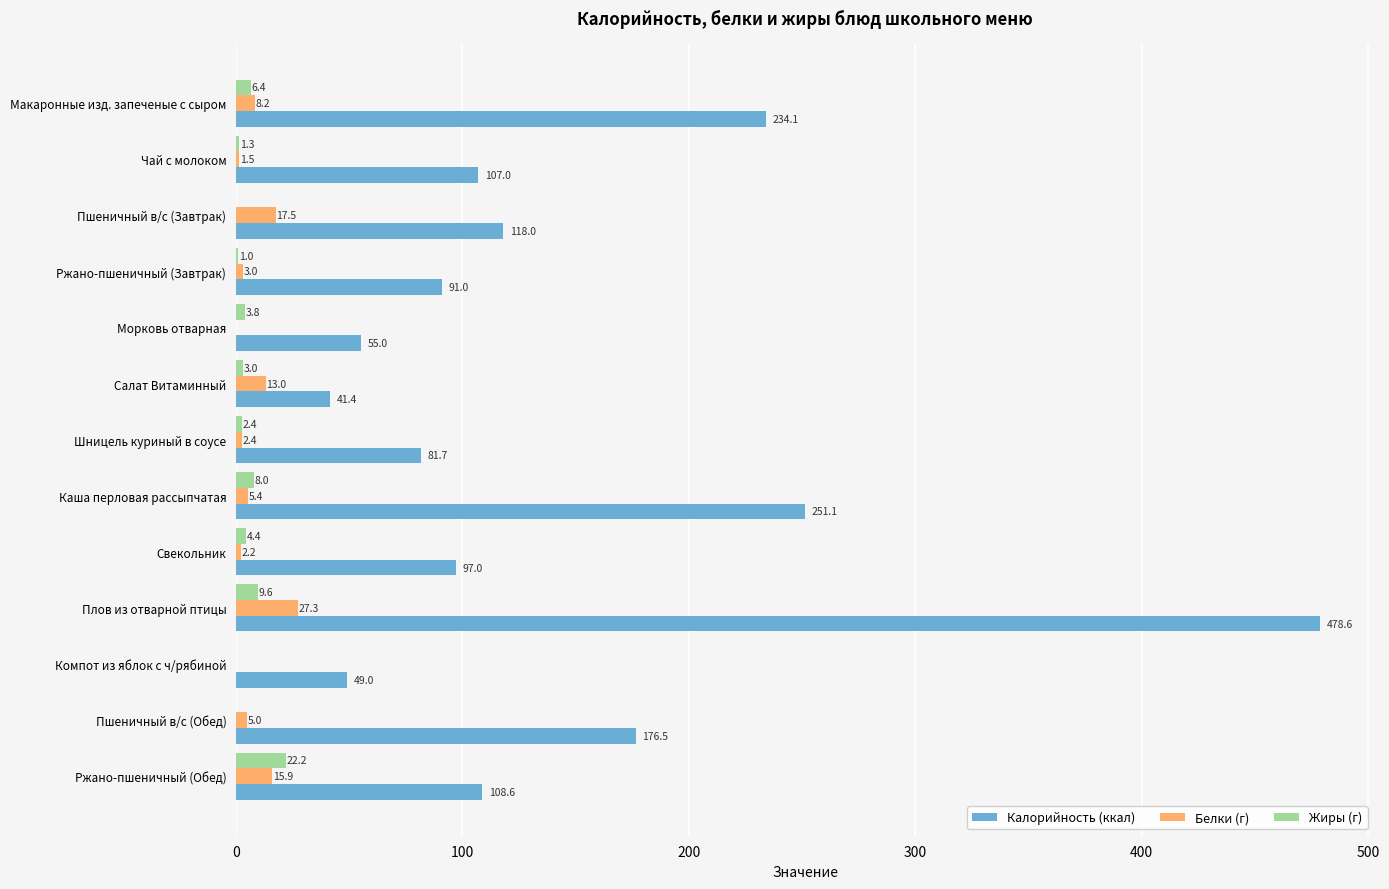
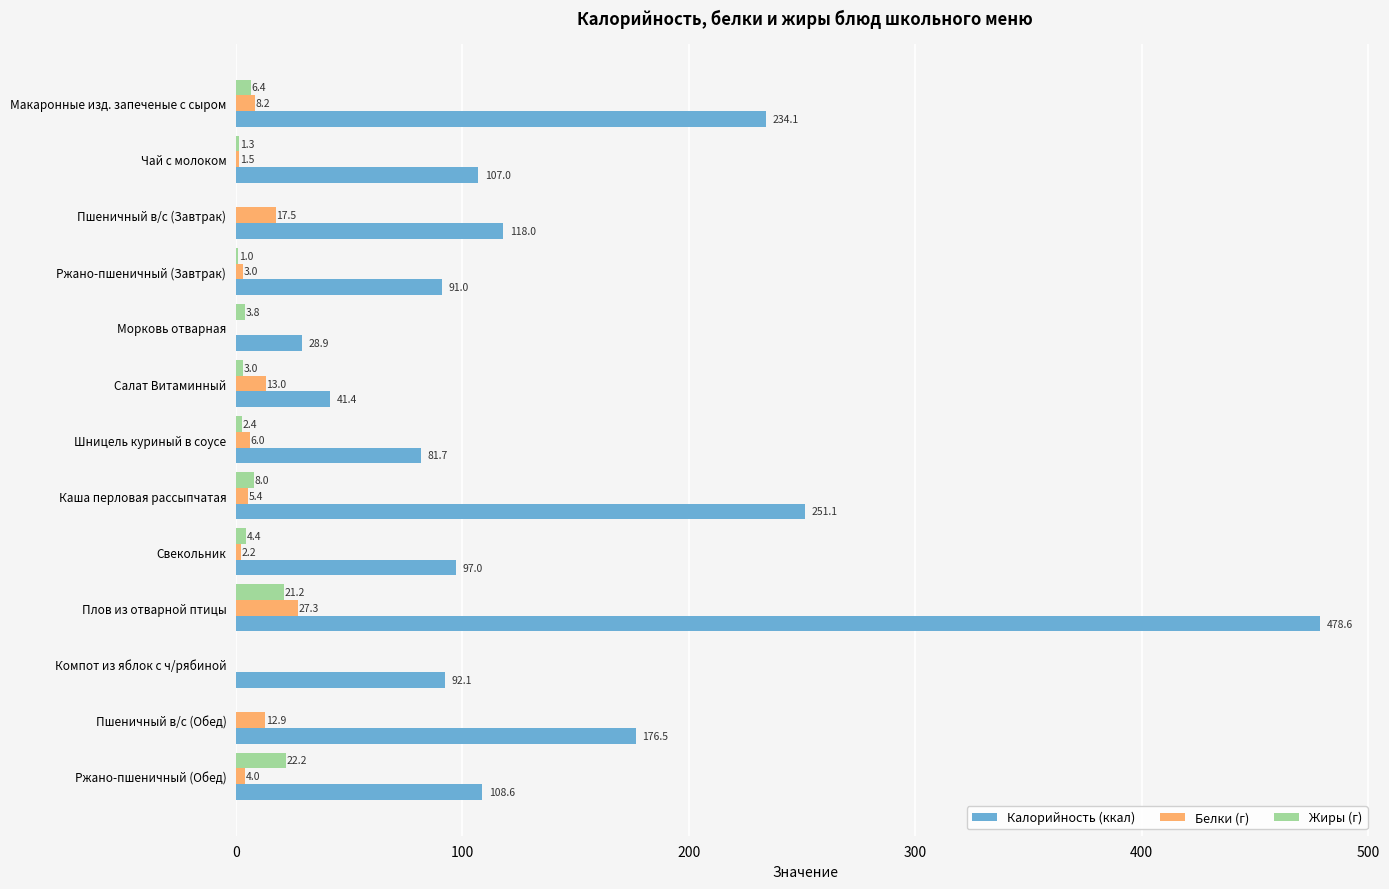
Калорийность (ккал), Морковь отварная: 55.0 -> 28.9
Белки (г), Шницель куриный в соусе: 2.4 -> 6.0
Жиры (г), Плов из отварной птицы: 9.6 -> 21.2
Калорийность (ккал), Компот из яблок с ч/рябиной: 49.0 -> 92.1
Белки (г), Пшеничный в/с (Обед): 5.0 -> 12.9
Белки (г), Ржано-пшеничный (Обед): 15.9 -> 4.0
